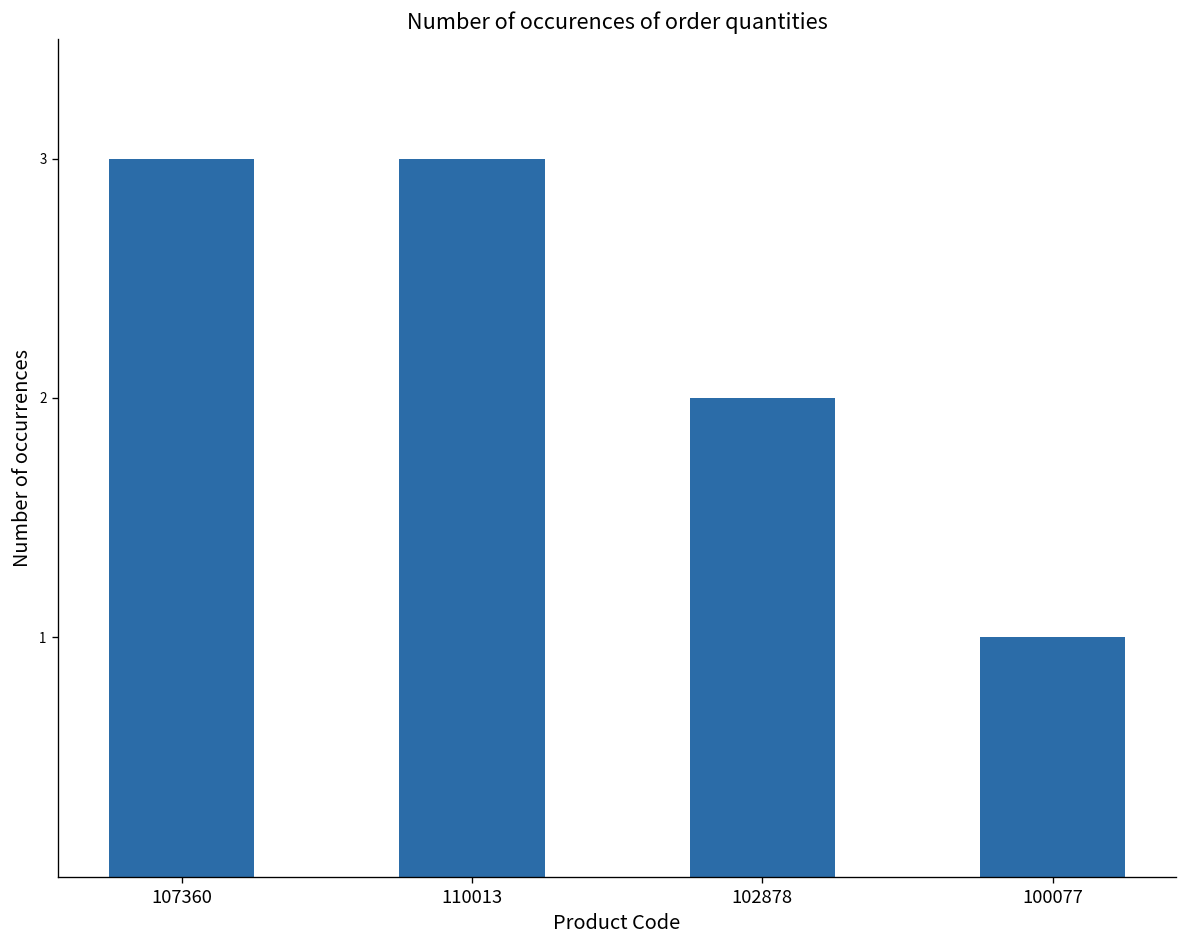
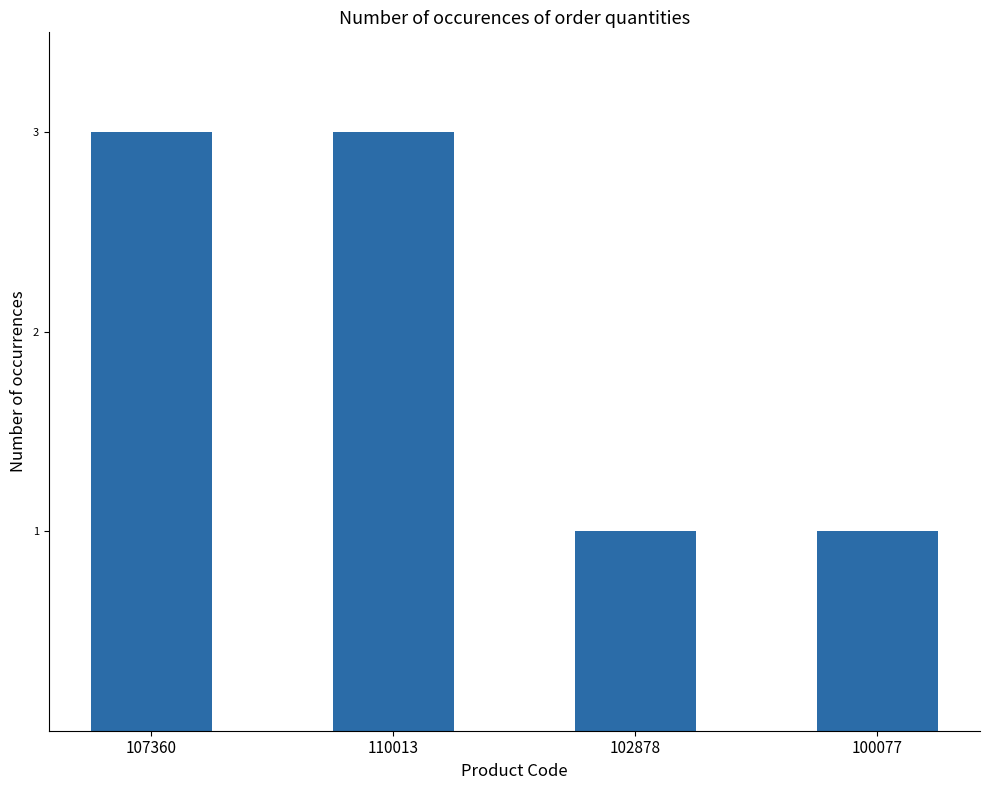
102878: 2 -> 1
